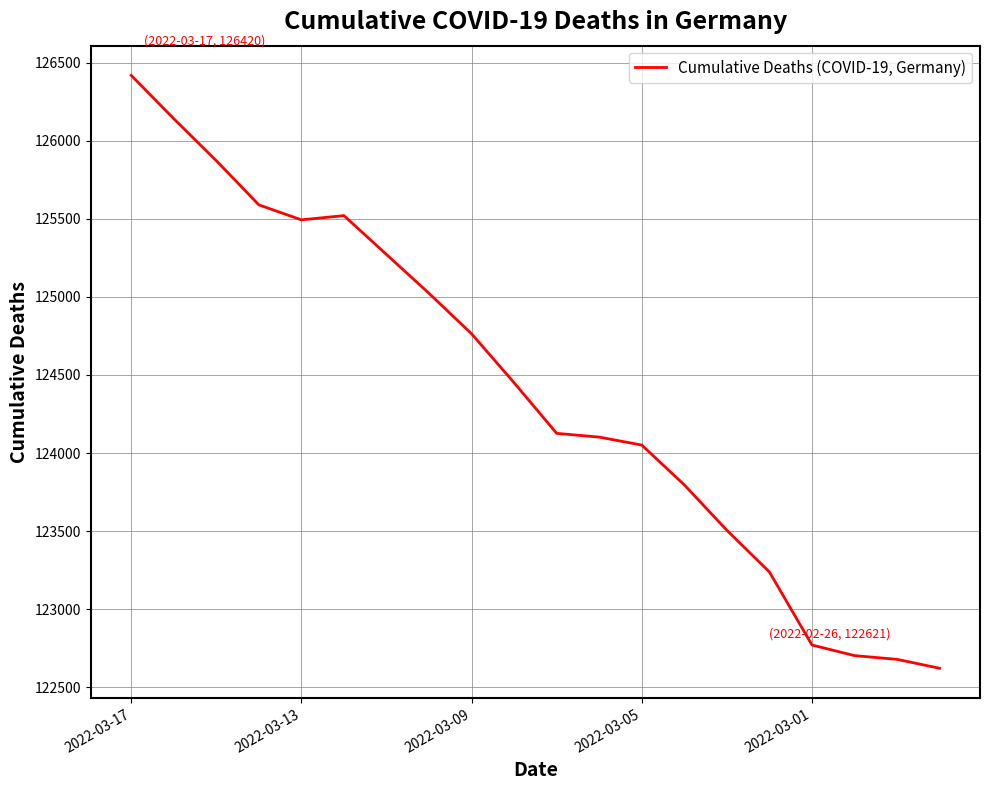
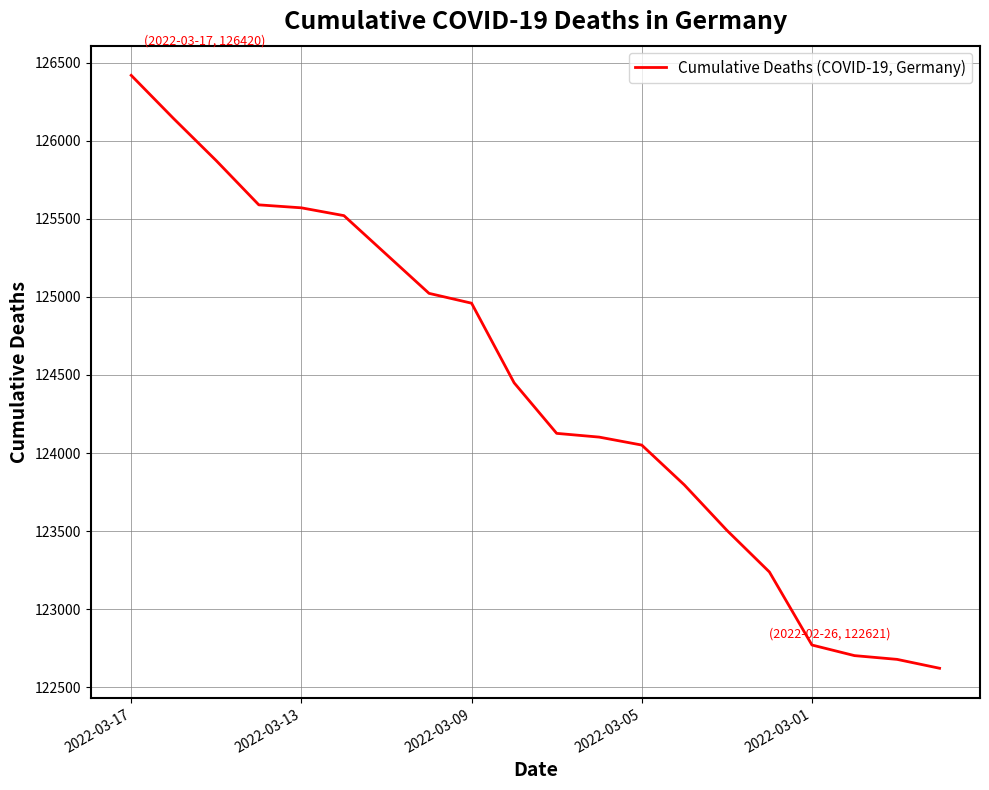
2022-03-13: 125490 -> 125570
2022-03-09: 124760 -> 124960
